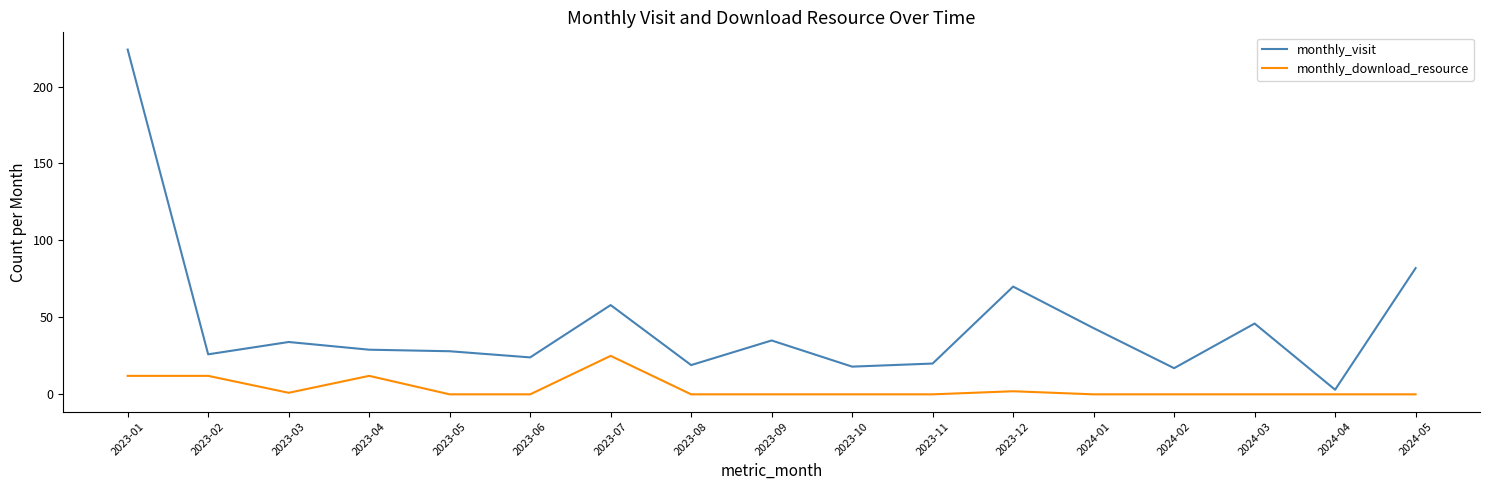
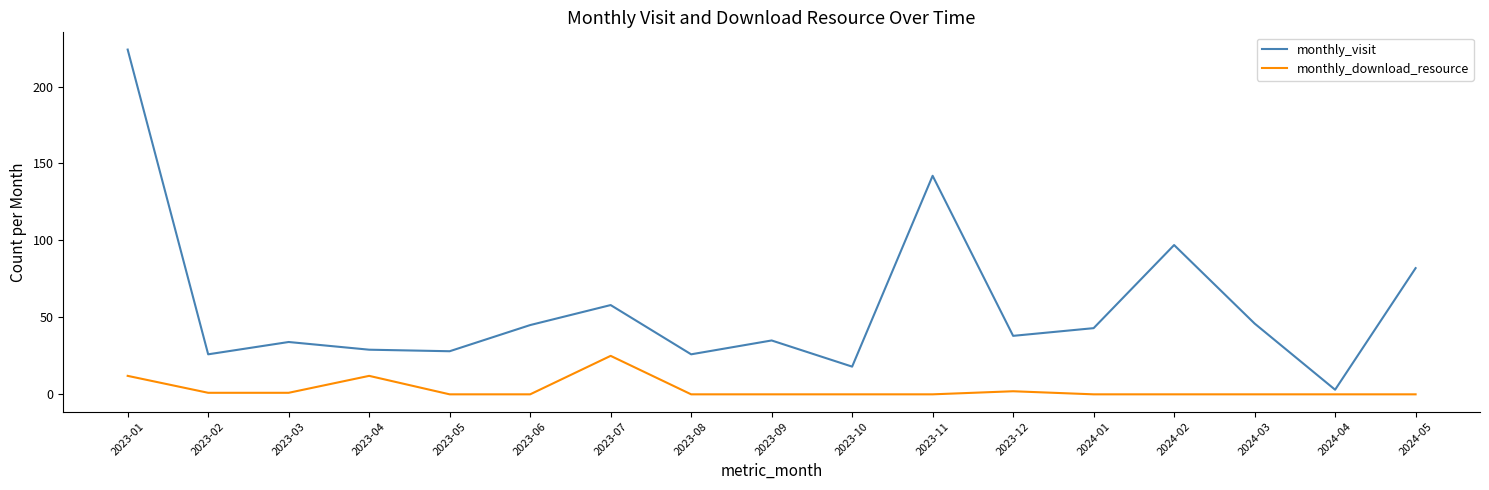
monthly_download_resource, 2023-02: 12 -> 1
monthly_visit, 2023-06: 24 -> 45
monthly_visit, 2023-08: 19 -> 26
monthly_visit, 2023-11: 20 -> 142
monthly_visit, 2023-12: 70 -> 38
monthly_visit, 2024-02: 17 -> 97
